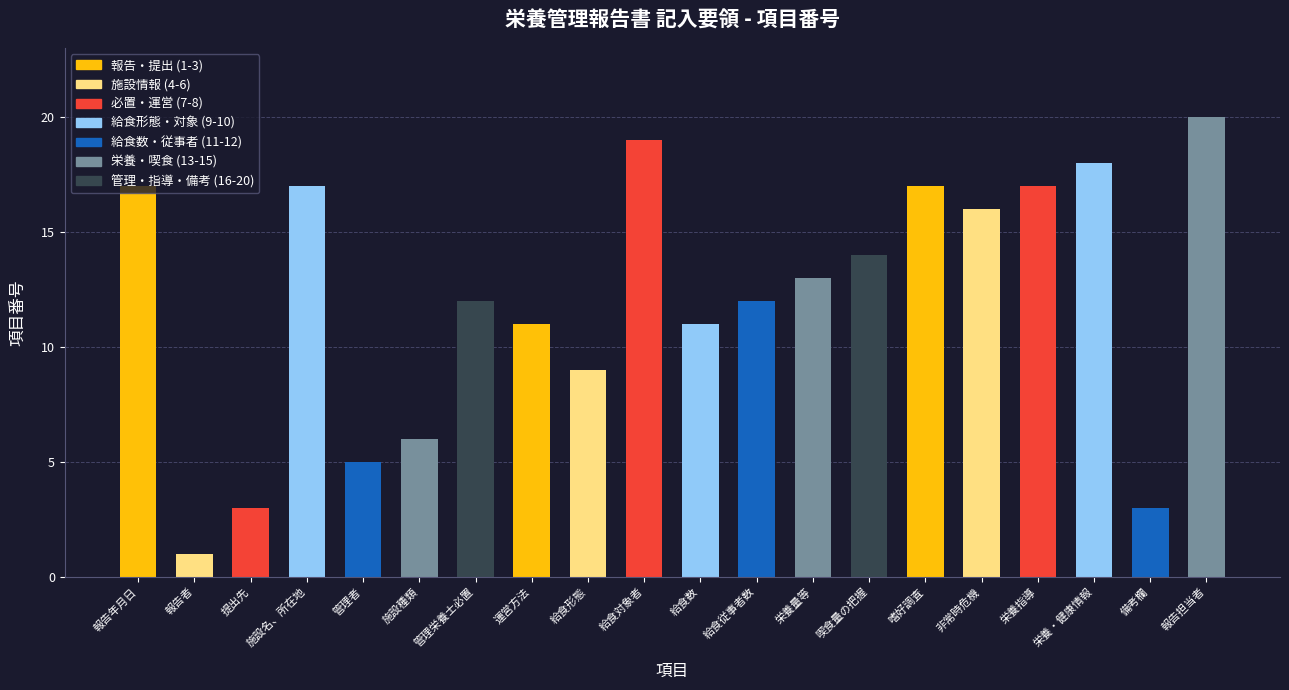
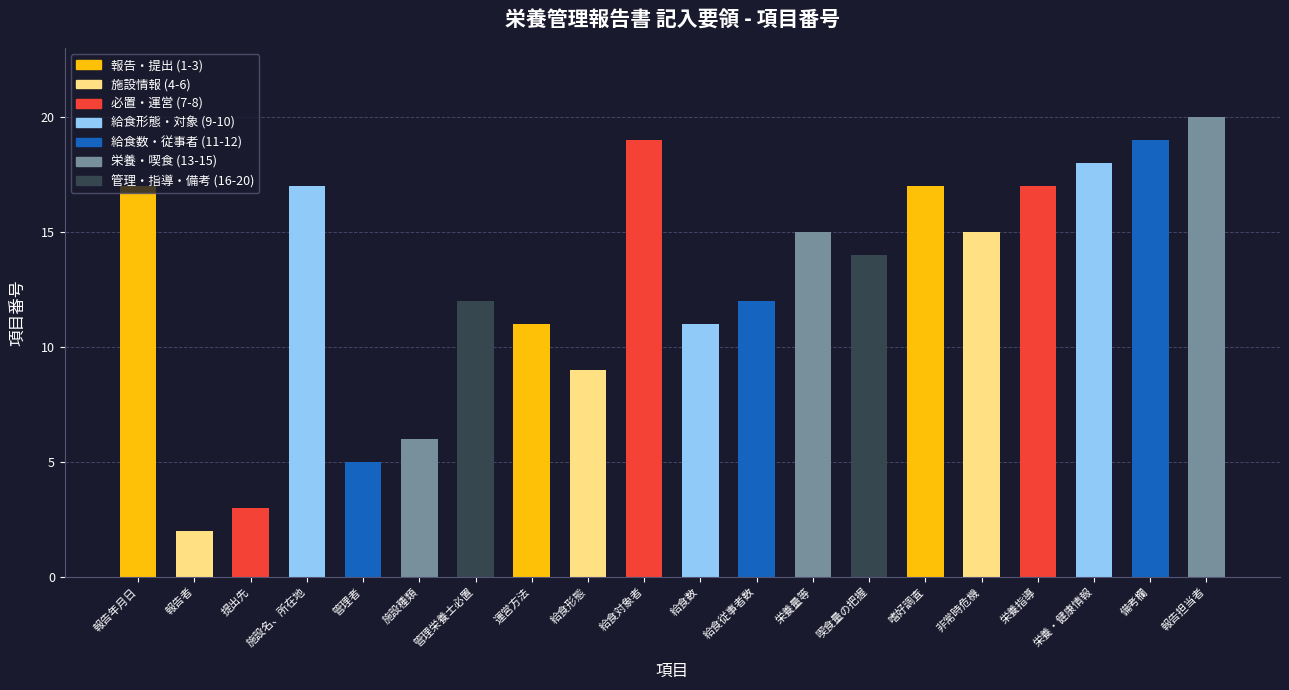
報告者: 1 -> 2
栄養量等: 13 -> 15
非常時危機: 16 -> 15
備考欄: 3 -> 19
